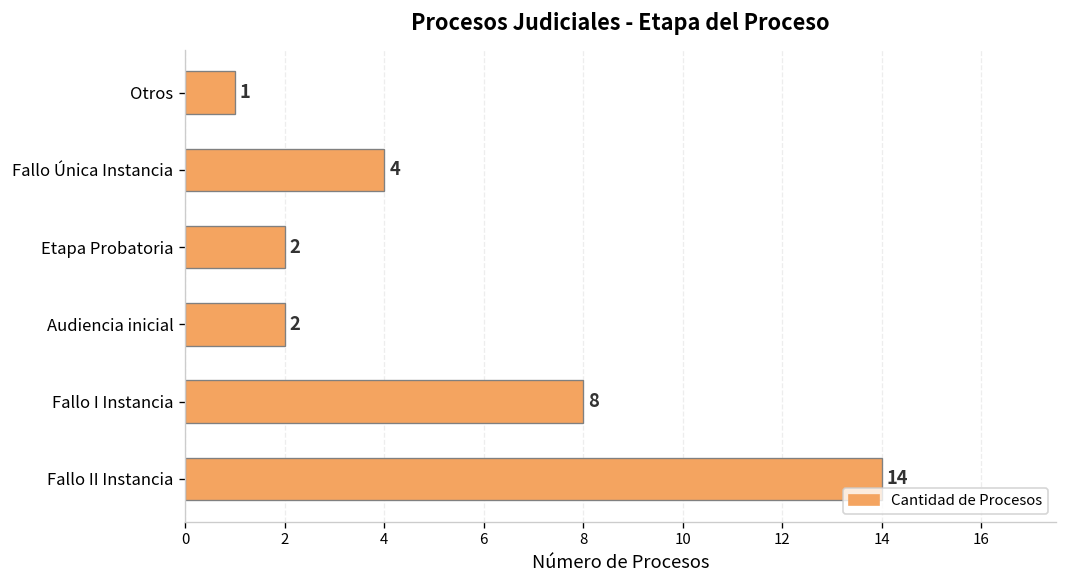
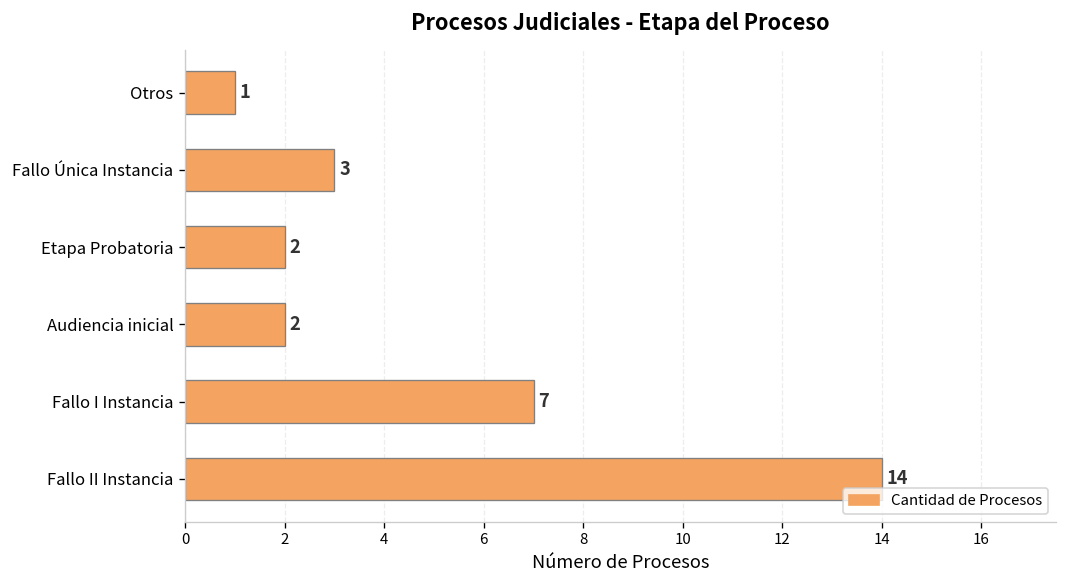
Fallo Única Instancia: 4 -> 3
Fallo I Instancia: 8 -> 7
